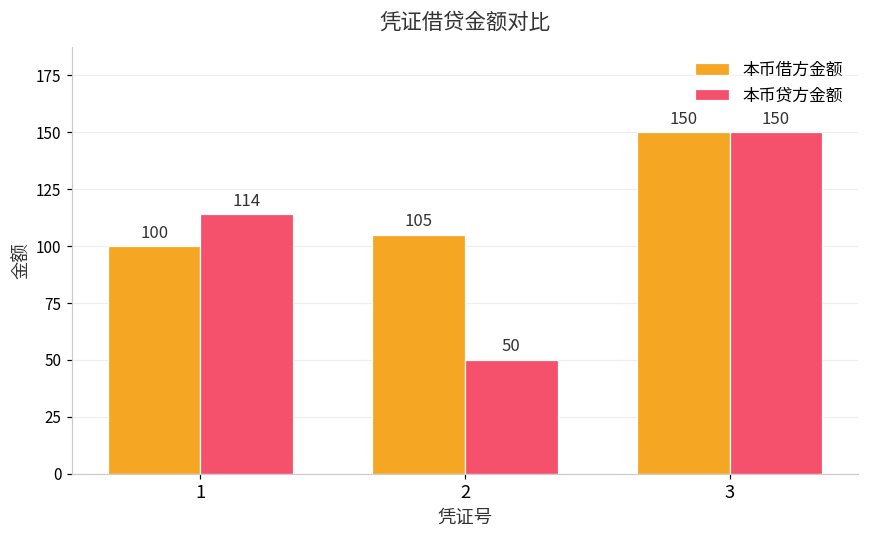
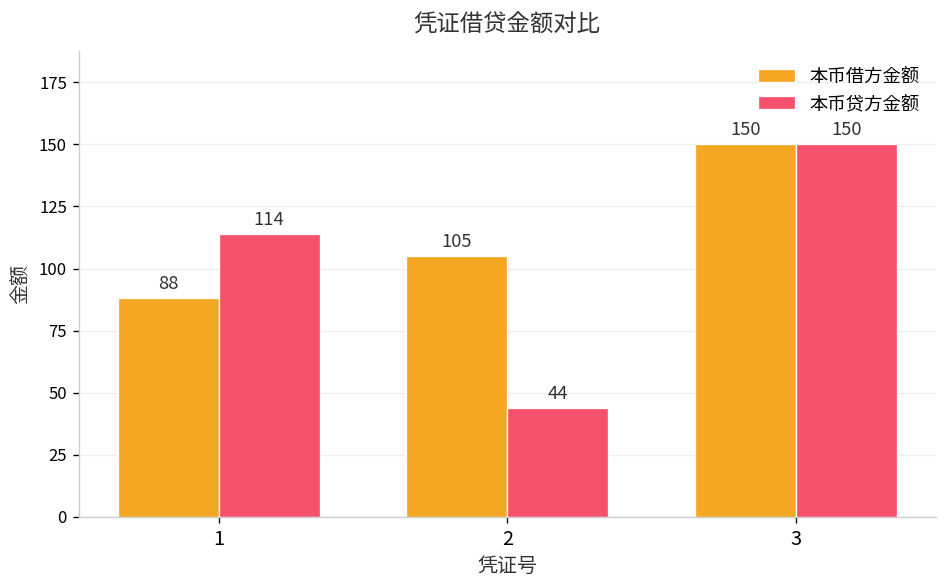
本币借方金额, 1: 100 -> 88
本币贷方金额, 2: 50 -> 44
